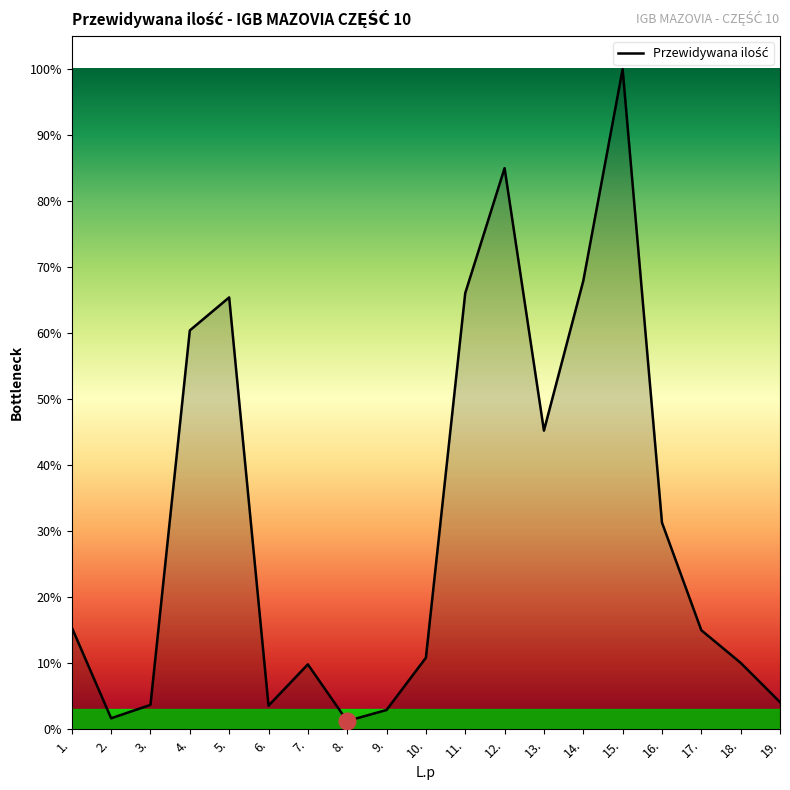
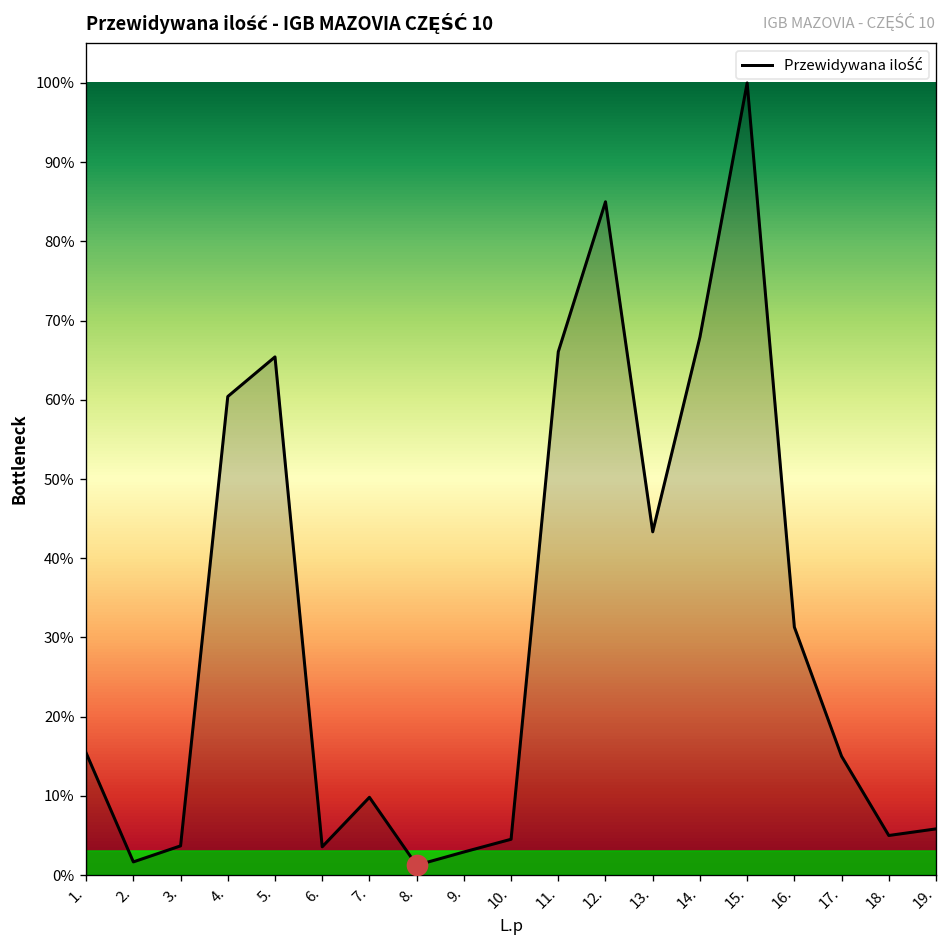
Przewidywana ilość, 10.: 11% -> 5%
Przewidywana ilość, 13.: 45% -> 43%
Przewidywana ilość, 18.: 10% -> 5%
Przewidywana ilość, 19.: 4% -> 6%
